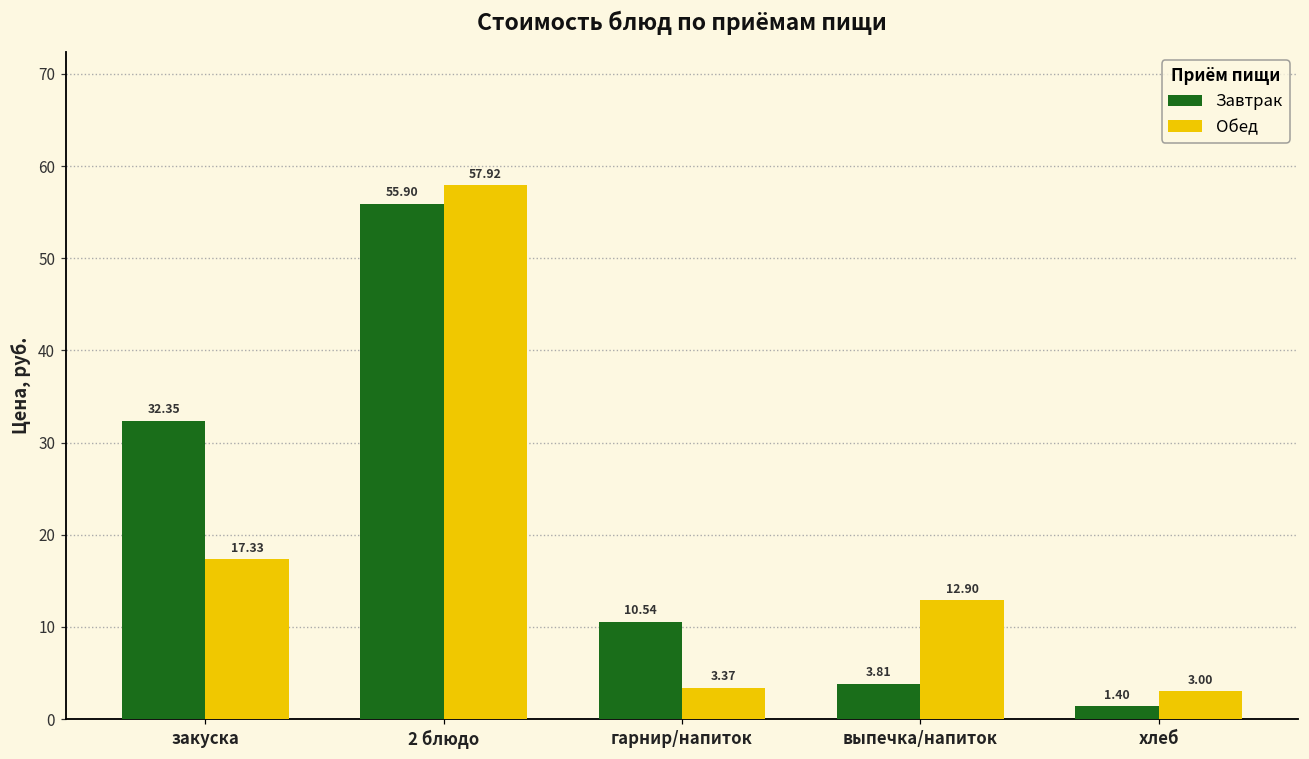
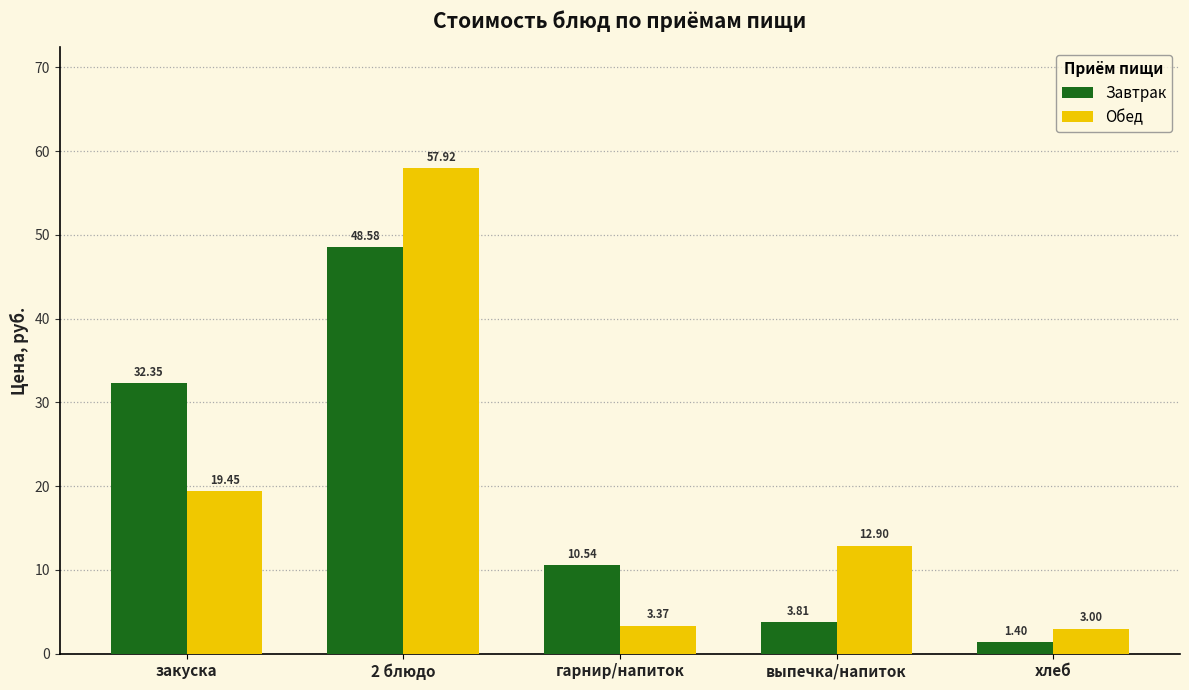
Обед, закуска: 17.33 -> 19.45
Завтрак, 2 блюдо: 55.90 -> 48.58
